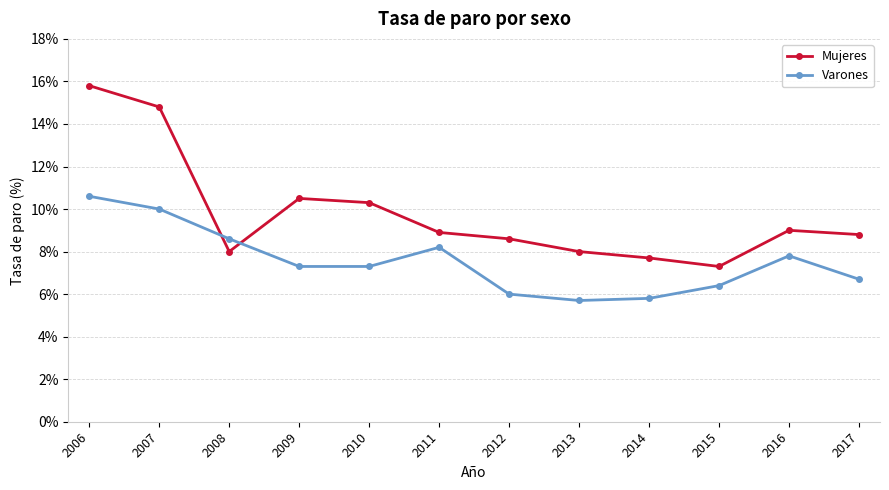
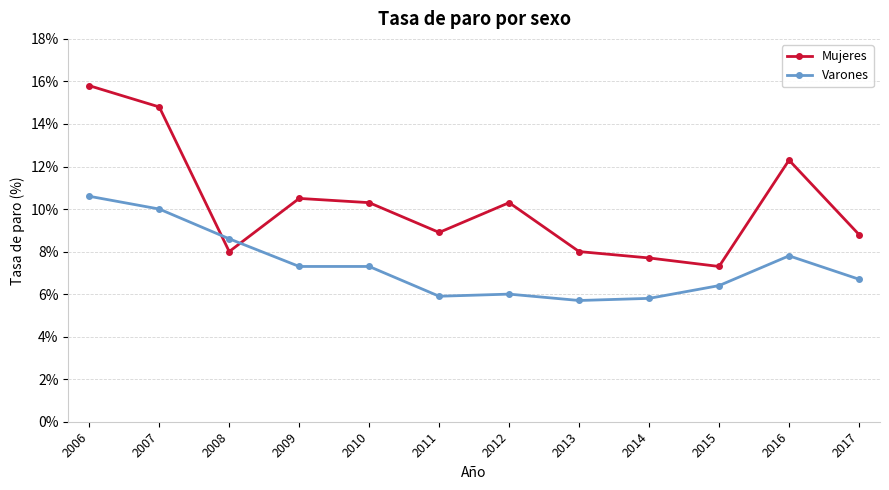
Varones, 2011: 8.2% -> 5.9%
Mujeres, 2012: 8.6% -> 10.3%
Mujeres, 2016: 9.0% -> 12.3%
